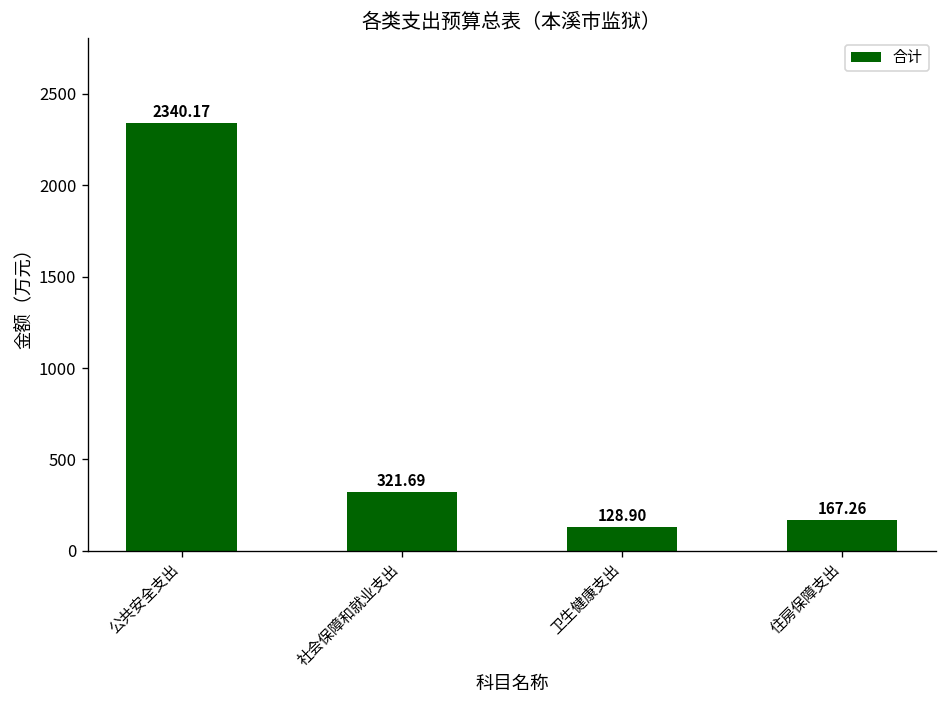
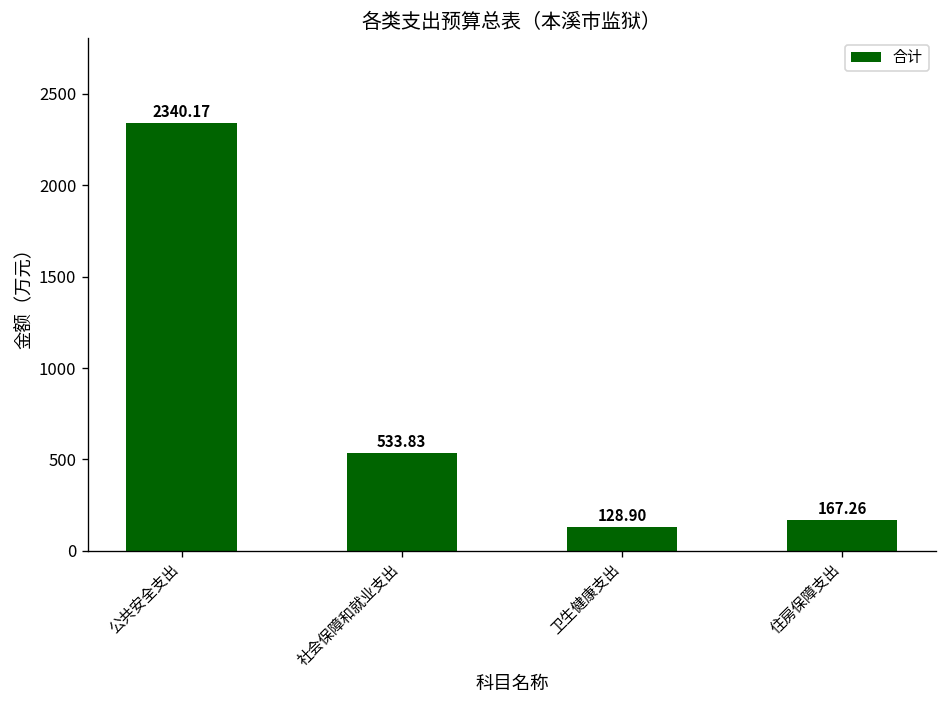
社会保障和就业支出: 321.69 -> 533.83
